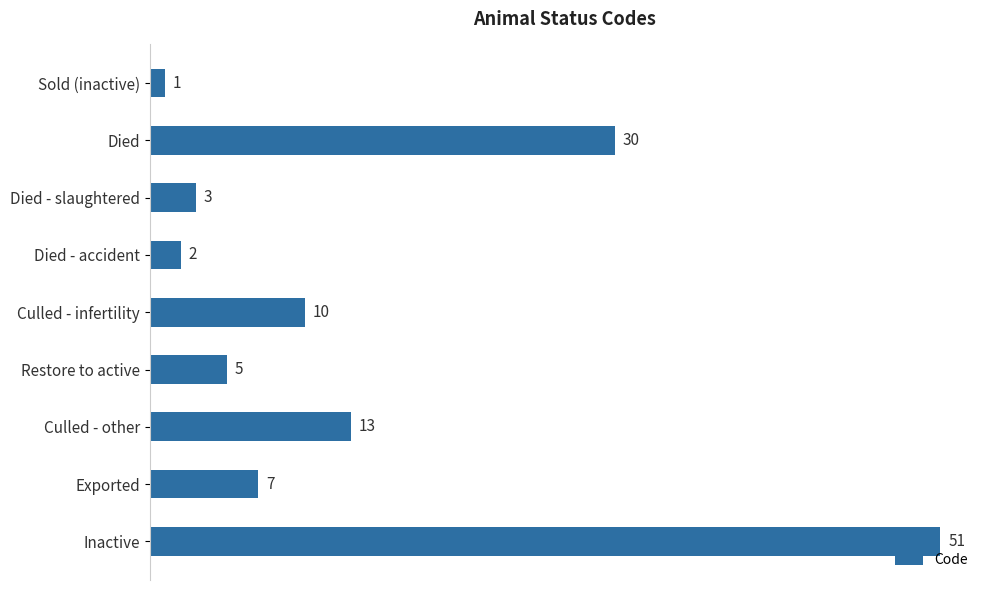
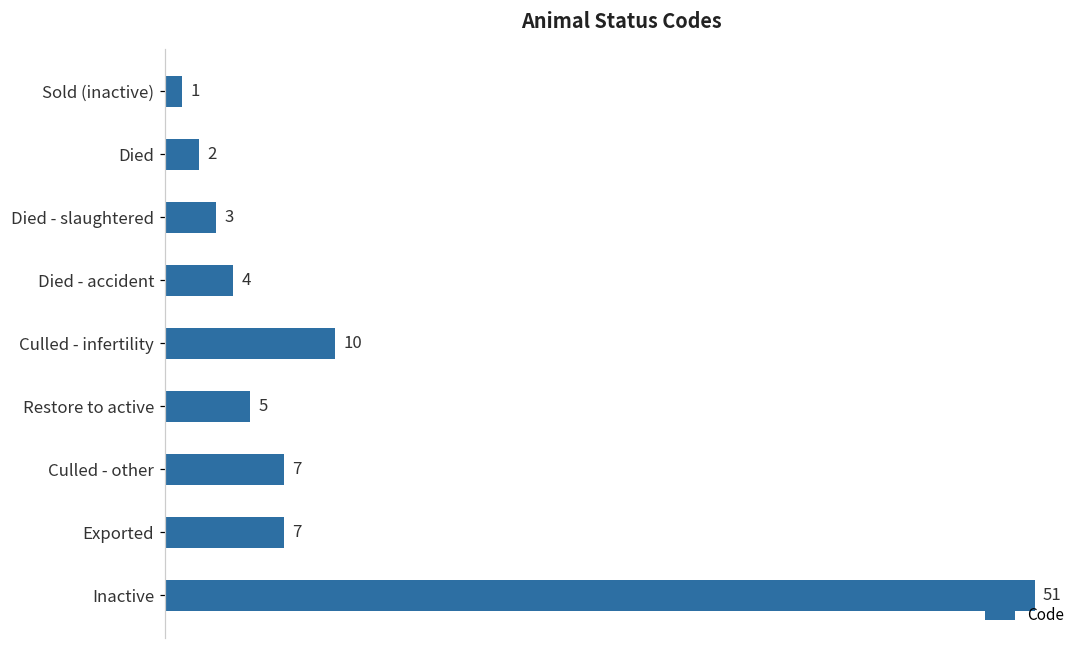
Died: 30 -> 2
Died - accident: 2 -> 4
Culled - other: 13 -> 7
